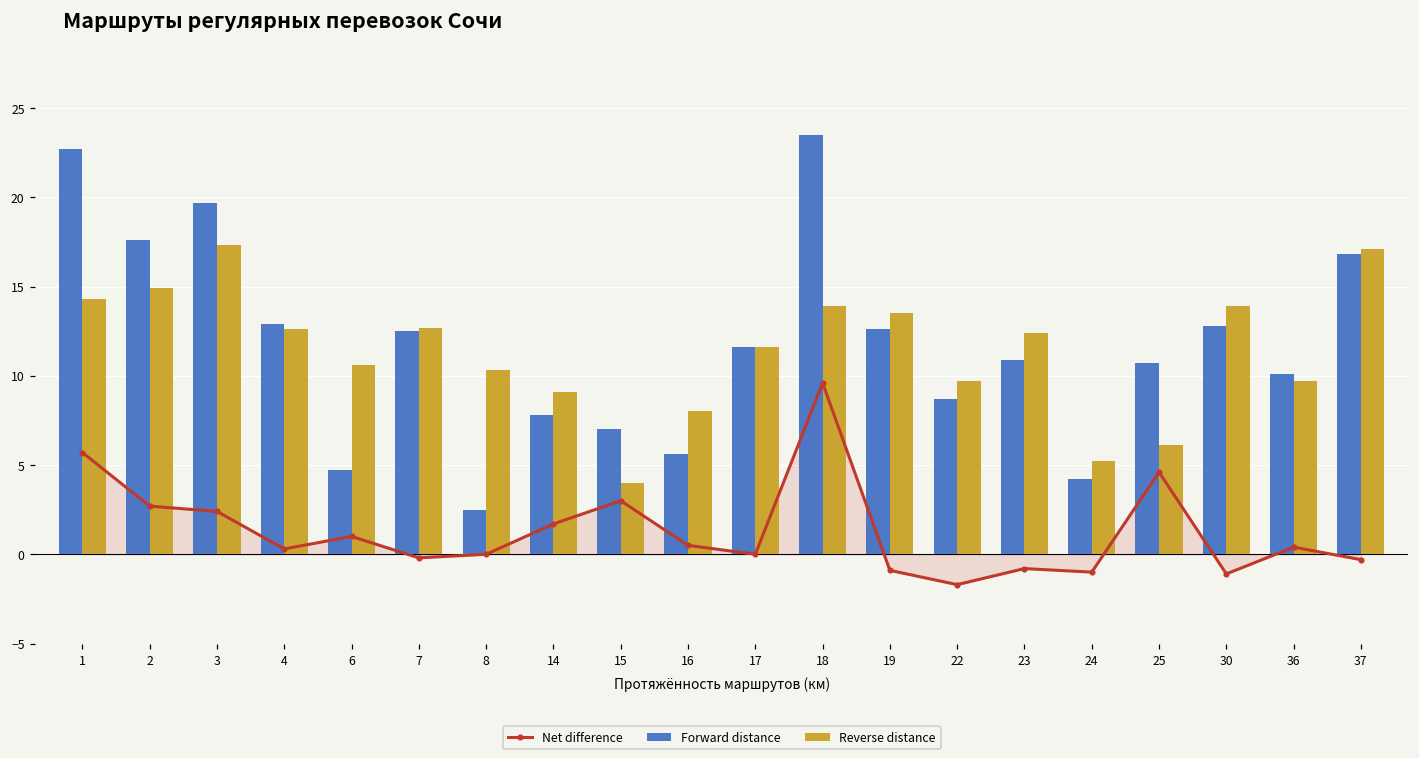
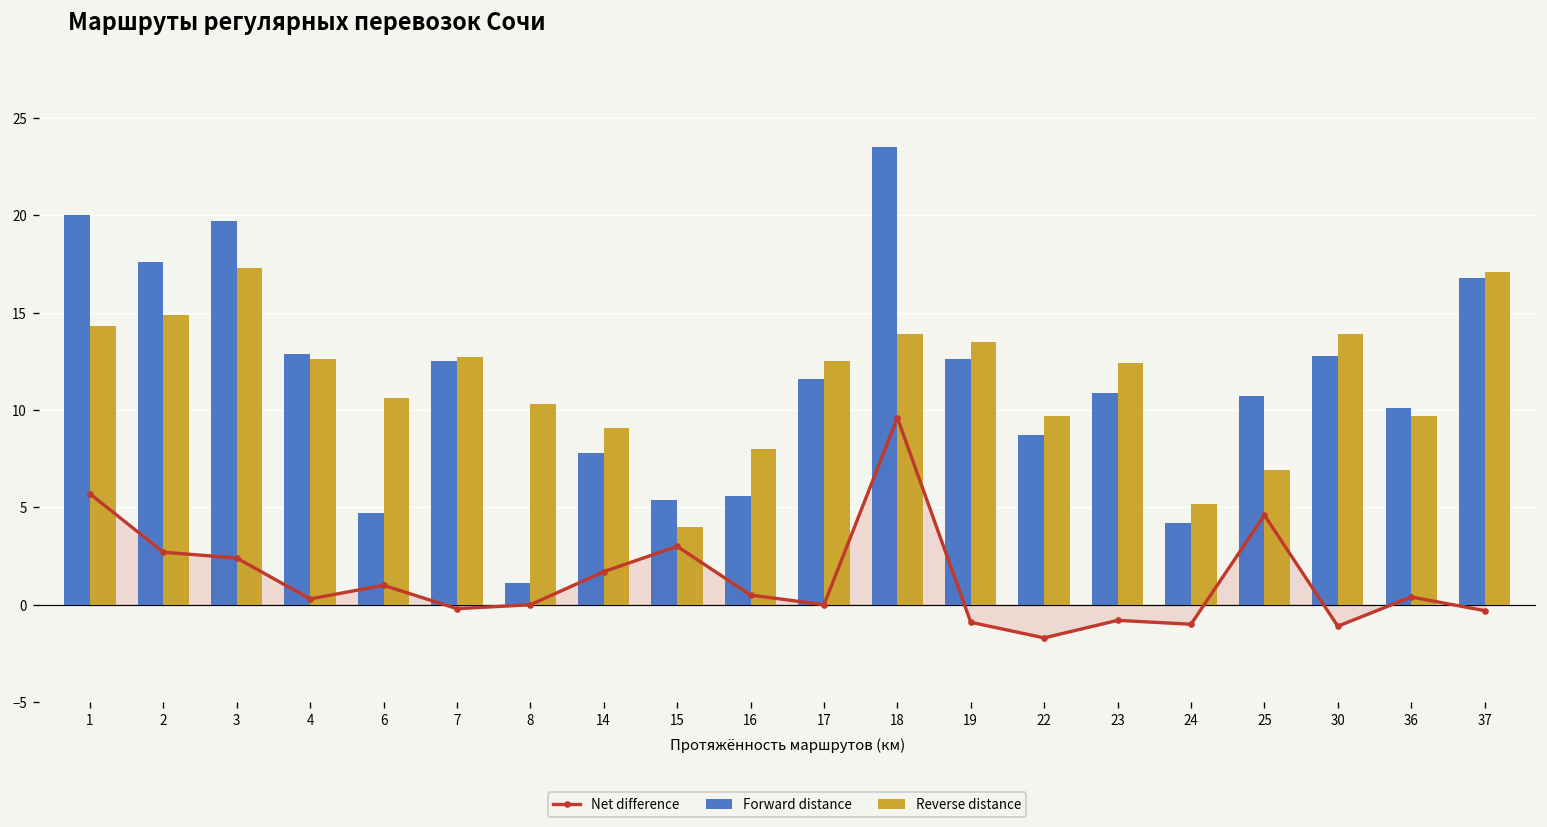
Forward distance, 1: 22.7 -> 20.0
Forward distance, 8: 2.5 -> 1.1
Forward distance, 15: 7.0 -> 5.4
Reverse distance, 17: 11.6 -> 12.5
Reverse distance, 25: 6.1 -> 6.9
